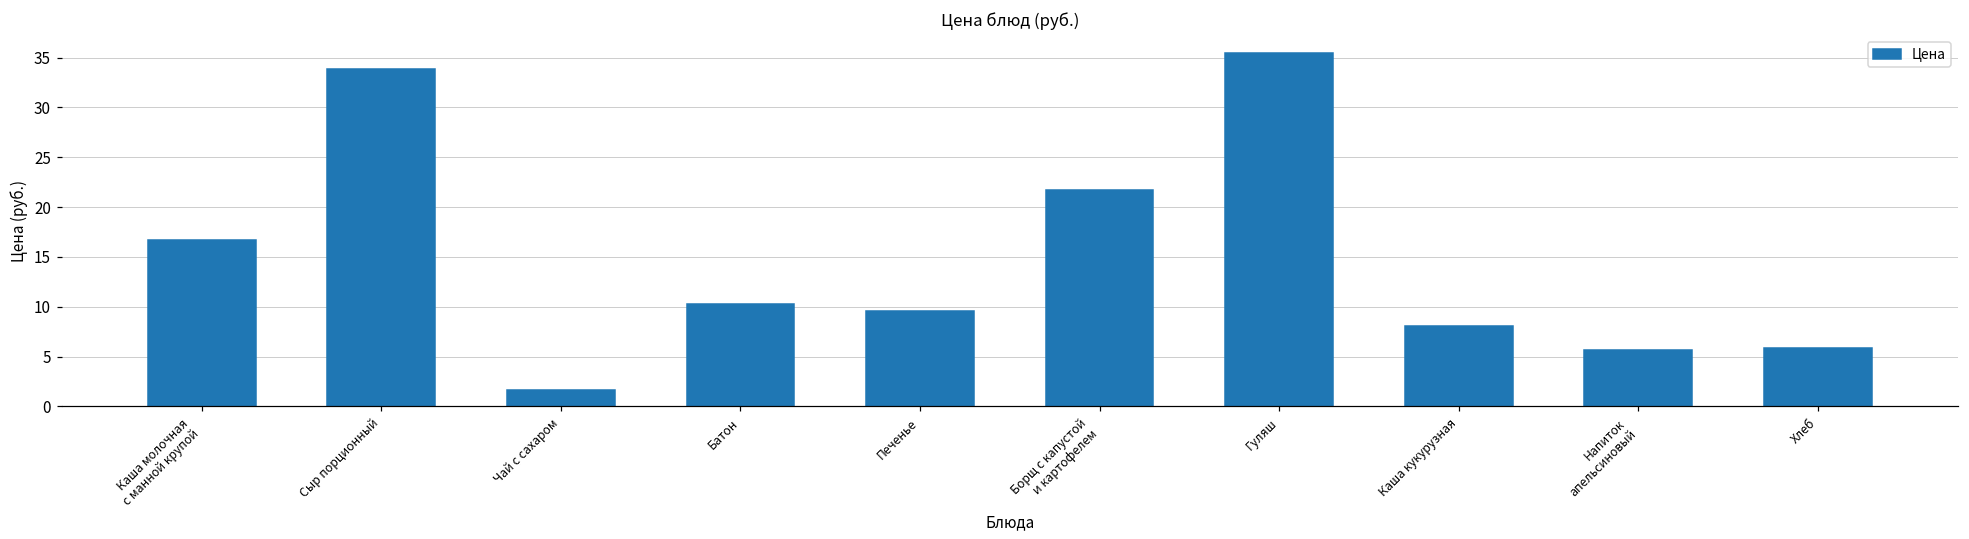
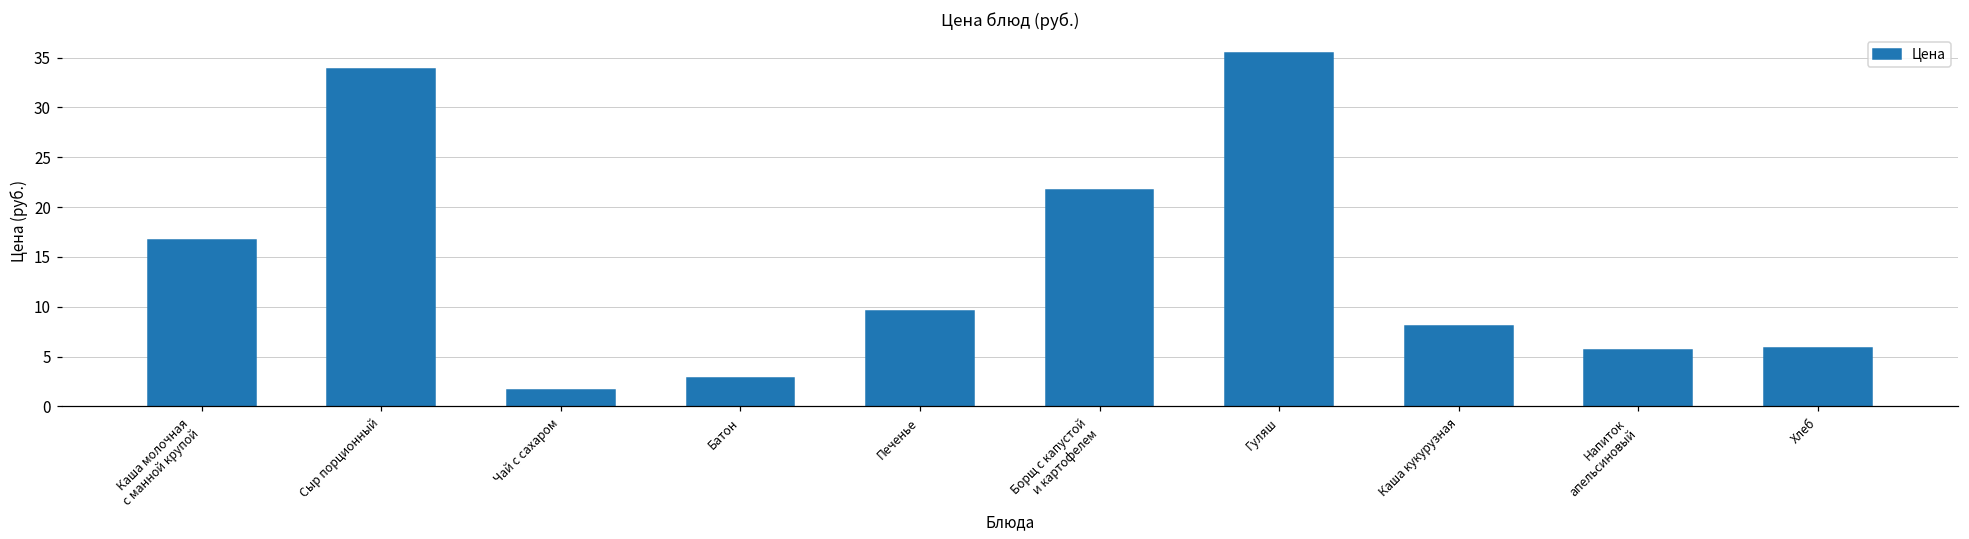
Батон: 10 -> 3
